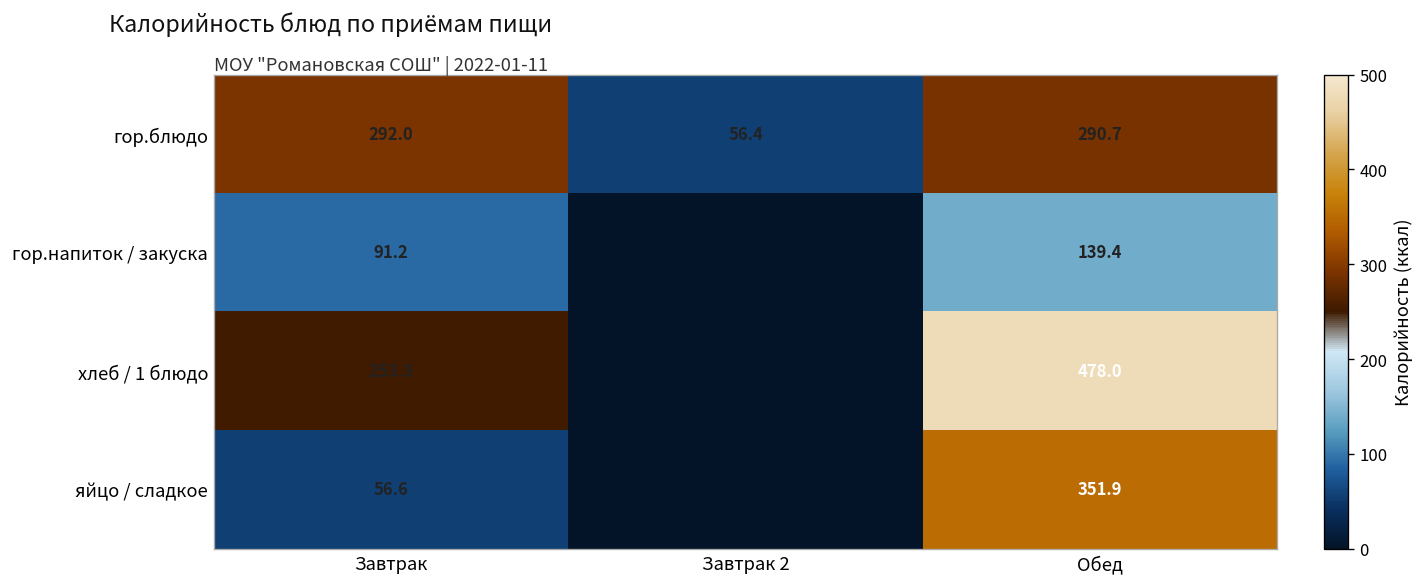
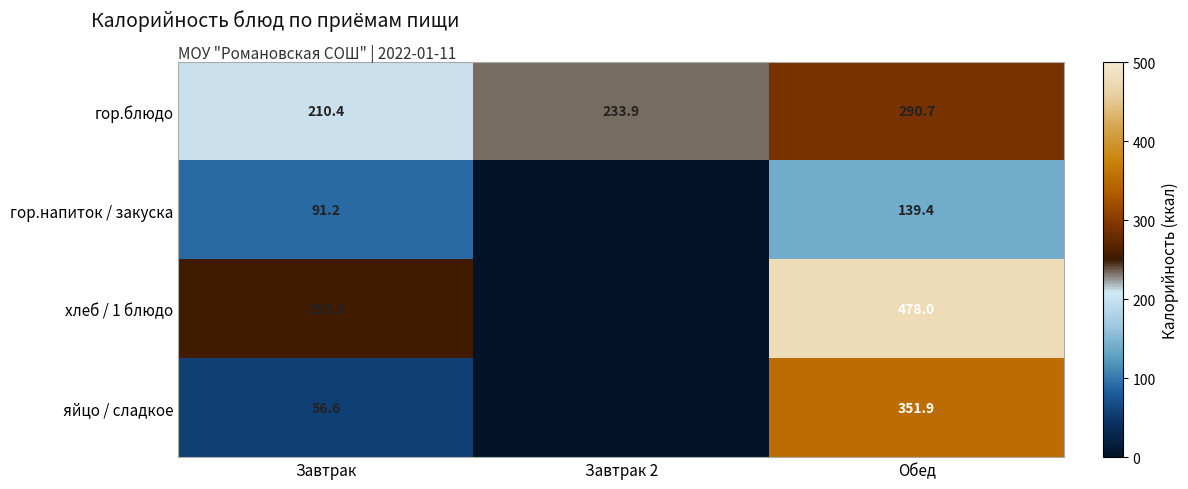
гор.блюдо, Завтрак: 292.0 -> 210.4
гор.блюдо, Завтрак 2: 56.4 -> 233.9
